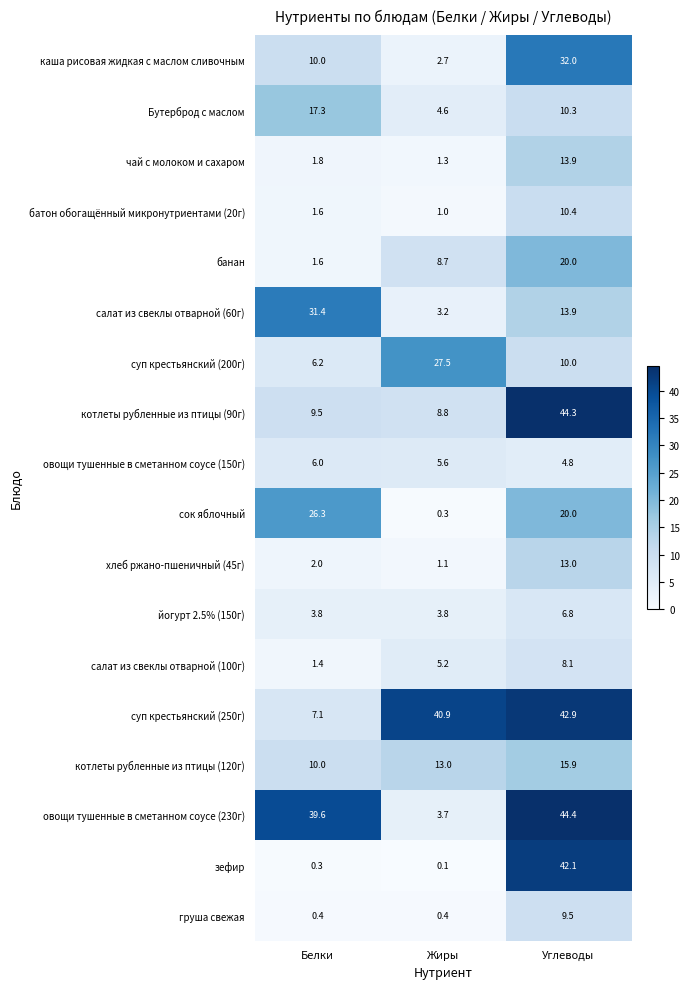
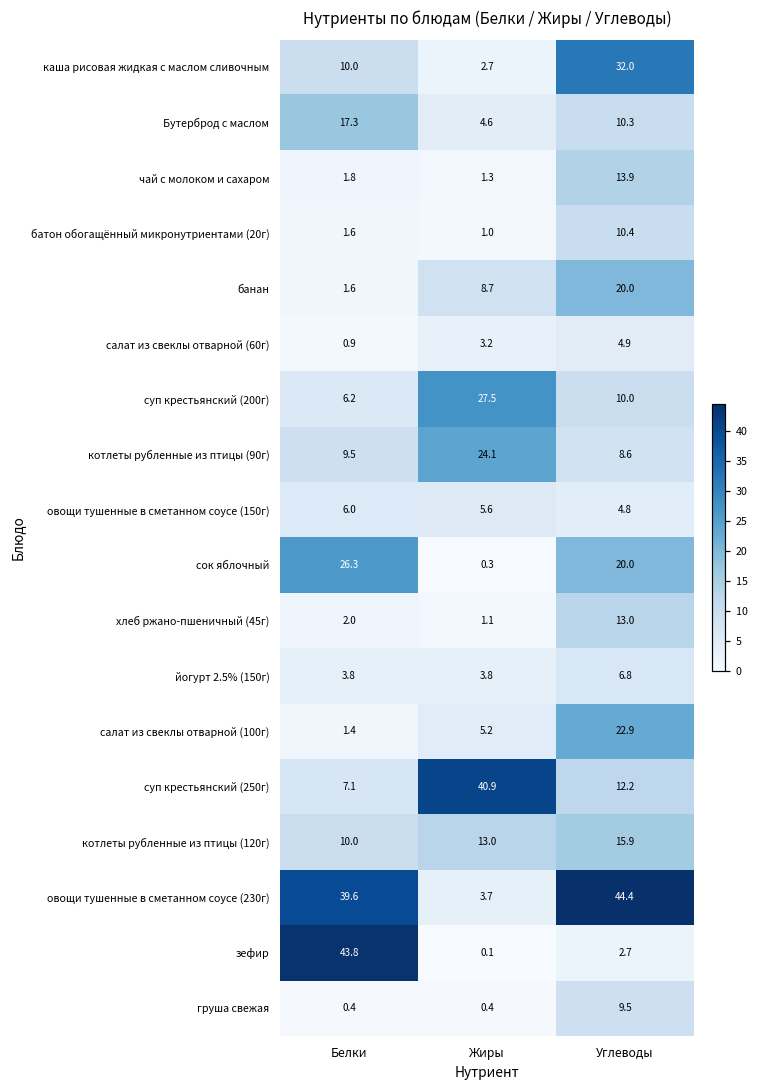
салат из свеклы отварной (60г), Белки: 31.4 -> 0.9
салат из свеклы отварной (60г), Углеводы: 13.9 -> 4.9
котлеты рубленные из птицы (90г), Жиры: 8.8 -> 24.1
котлеты рубленные из птицы (90г), Углеводы: 44.3 -> 8.6
салат из свеклы отварной (100г), Углеводы: 8.1 -> 22.9
суп крестьянский (250г), Углеводы: 42.9 -> 12.2
зефир, Белки: 0.3 -> 43.8
зефир, Углеводы: 42.1 -> 2.7
